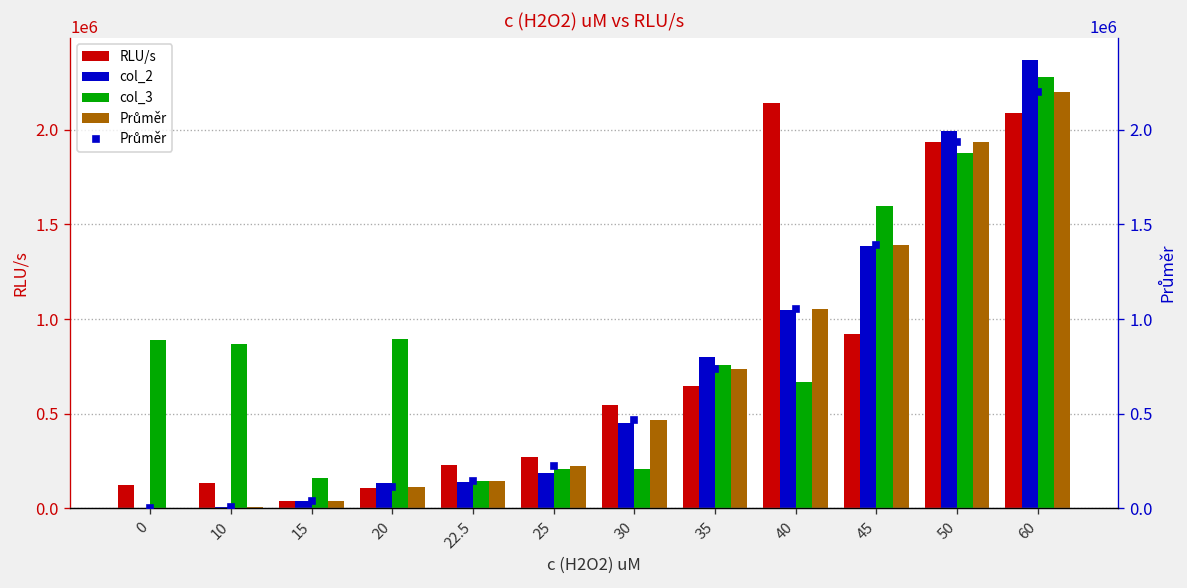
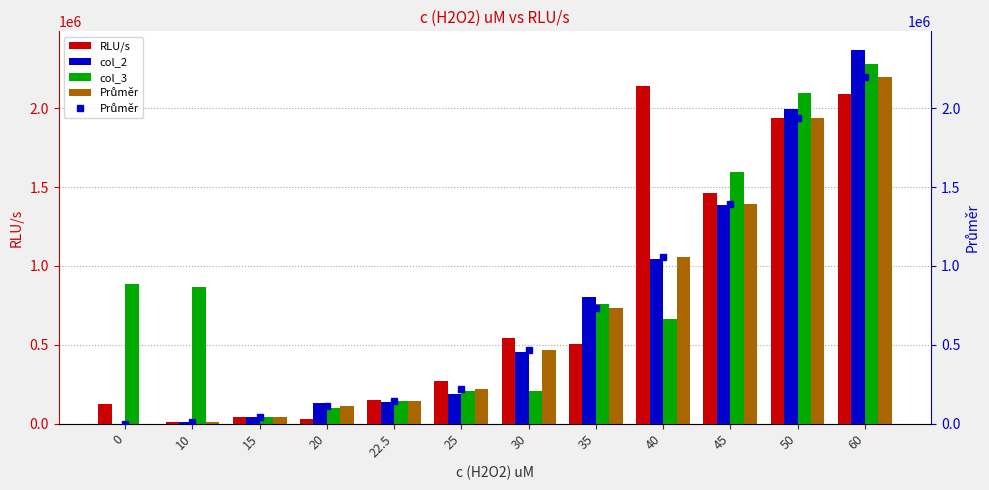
RLU/s, 10: 130000 -> 10000
col_3, 15: 160000 -> 40000
RLU/s, 20: 110000 -> 30000
col_3, 20: 890000 -> 100000
RLU/s, 22.5: 230000 -> 150000
RLU/s, 35: 650000 -> 500000
RLU/s, 45: 920000 -> 1460000
col_3, 50: 1880000 -> 2100000
